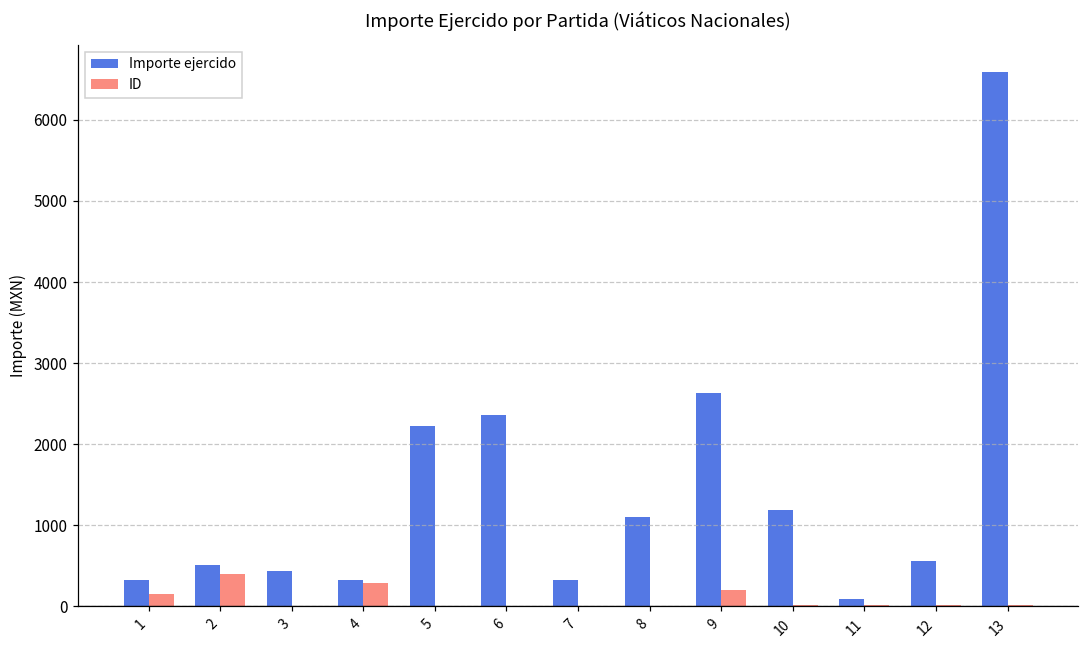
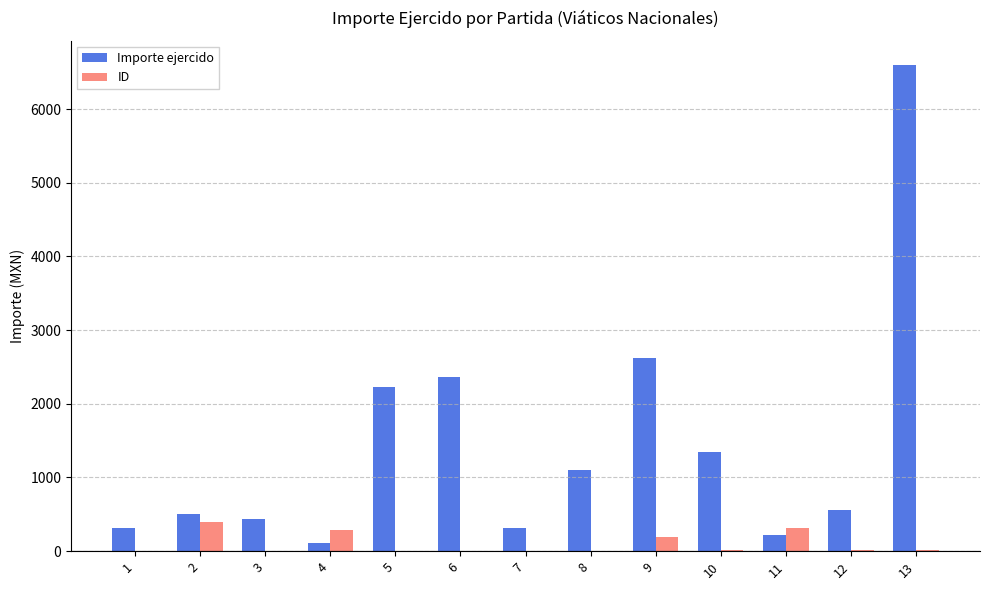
ID, 1: 200 -> 0
Importe ejercido, 4: 300 -> 100
Importe ejercido, 10: 1200 -> 1300
Importe ejercido, 11: 100 -> 200
ID, 11: 0 -> 300
